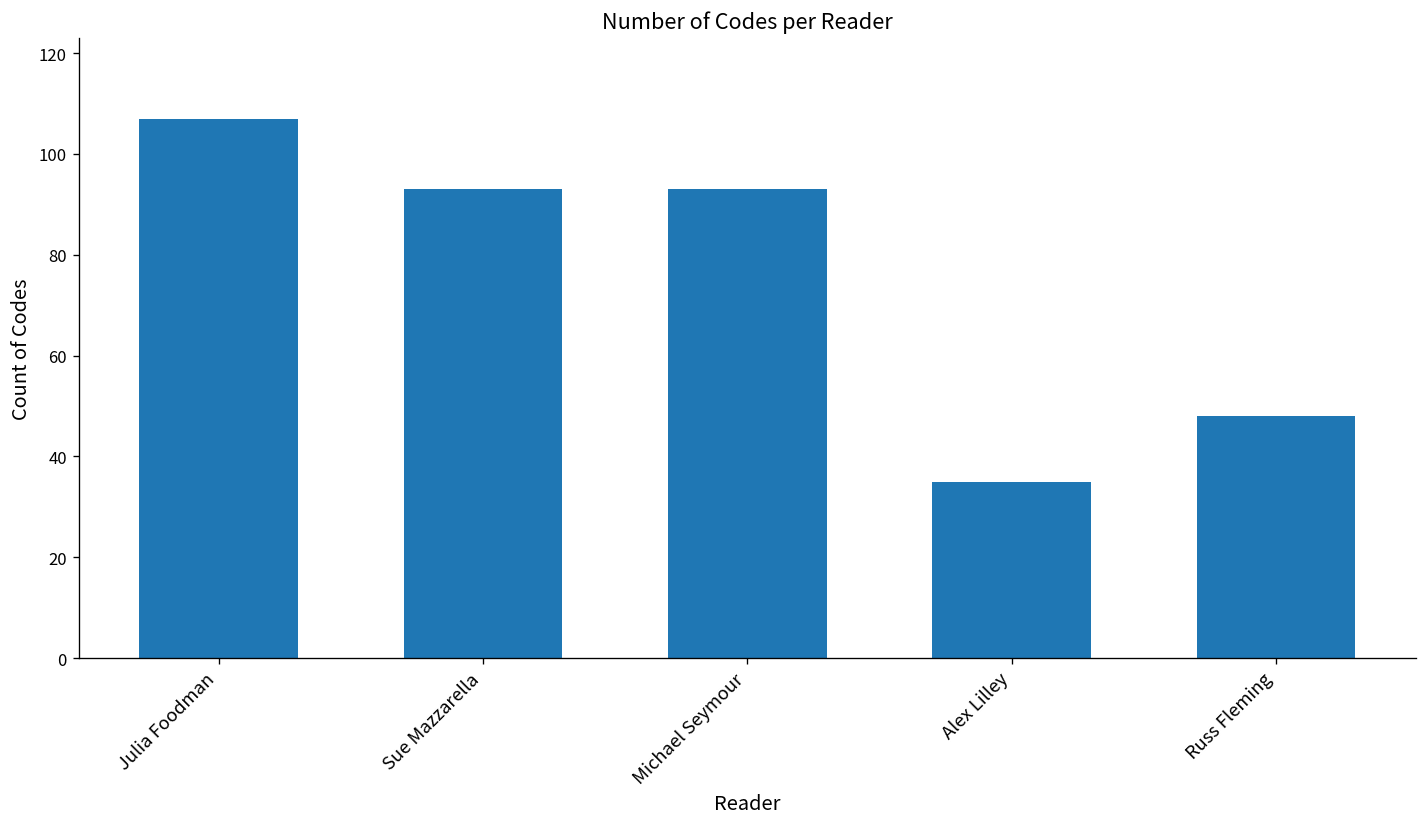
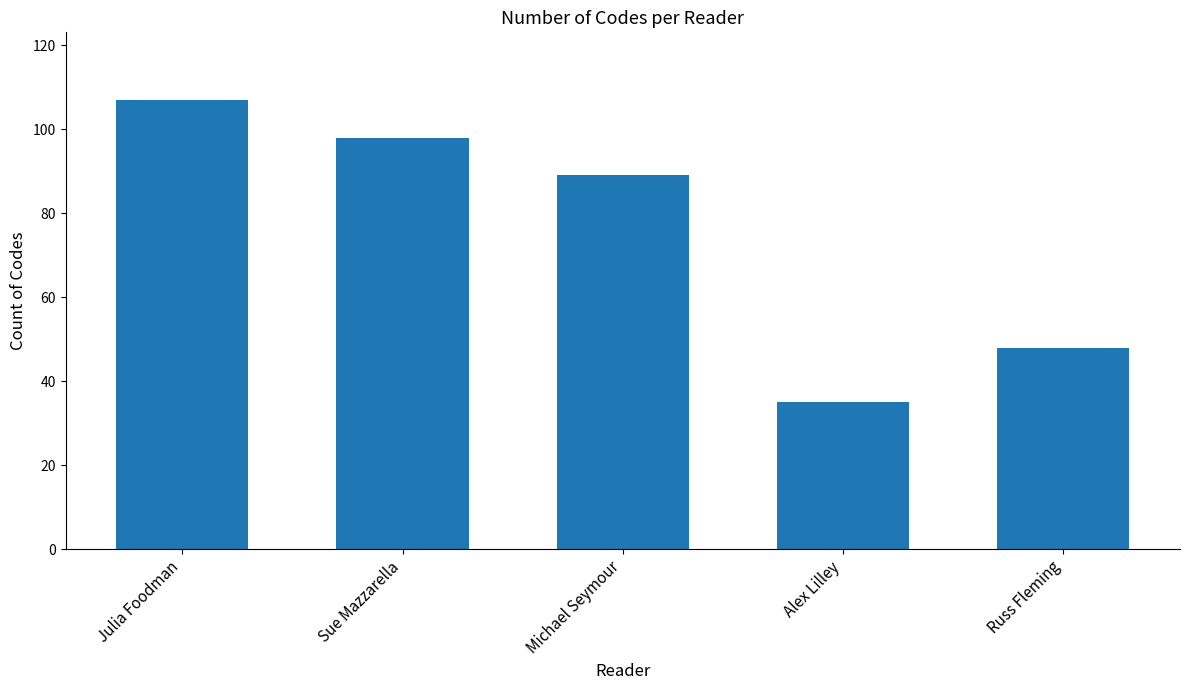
Sue Mazzarella: 93 -> 98
Michael Seymour: 93 -> 89
